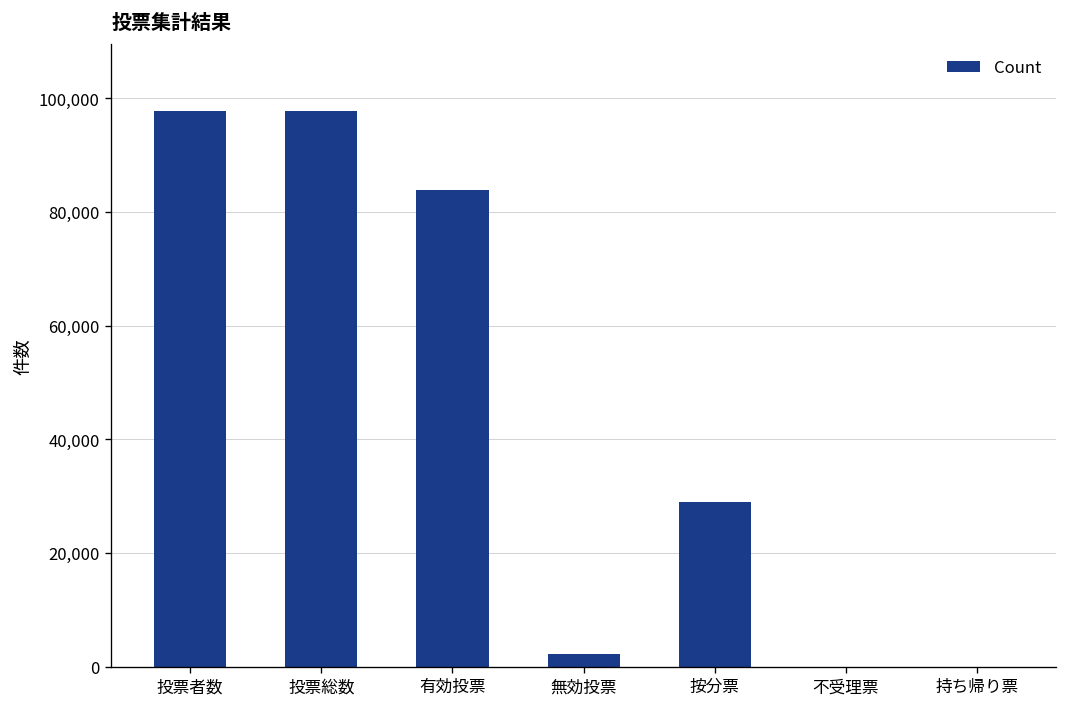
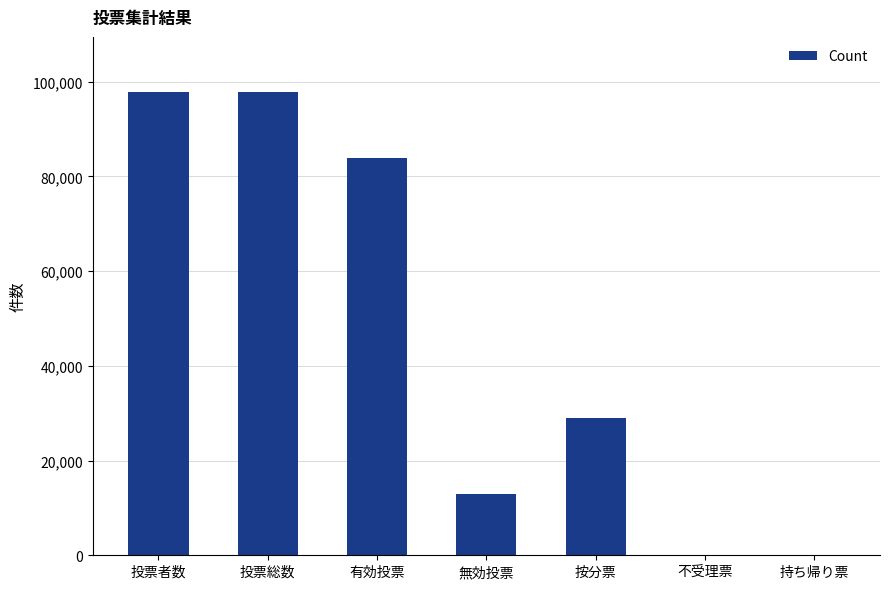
無効投票: 2,000 -> 13,000
